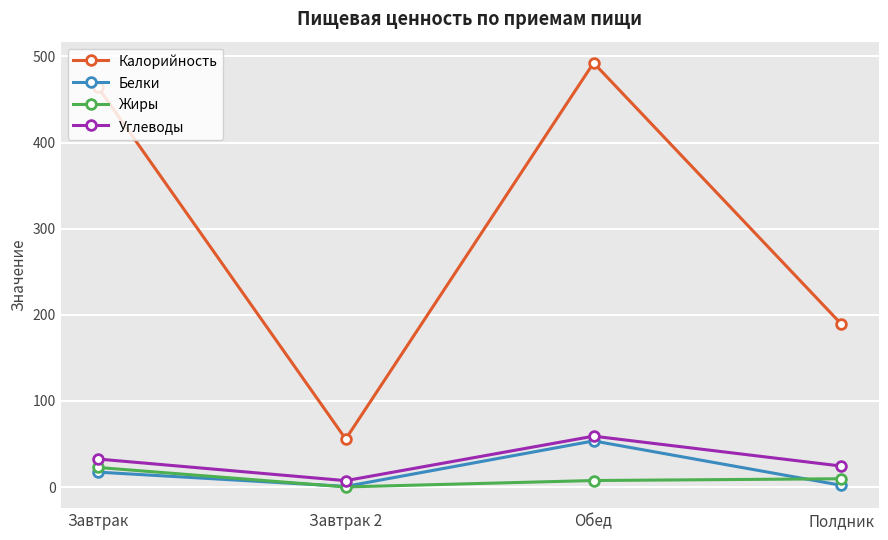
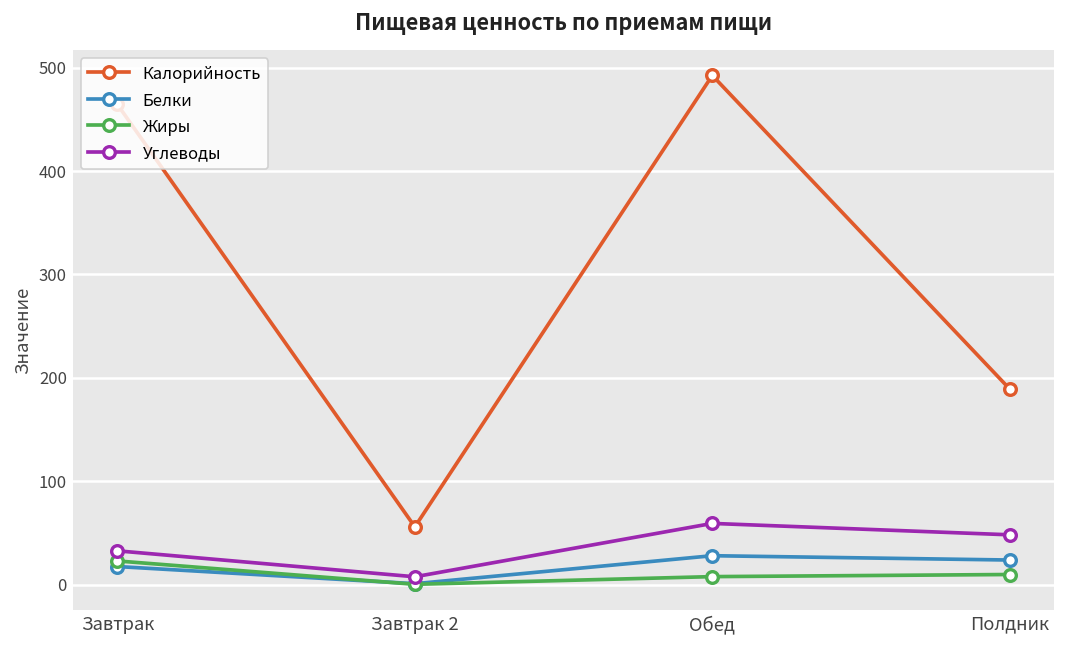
Белки, Обед: 50 -> 30
Белки, Полдник: 0 -> 20
Углеводы, Полдник: 20 -> 50
